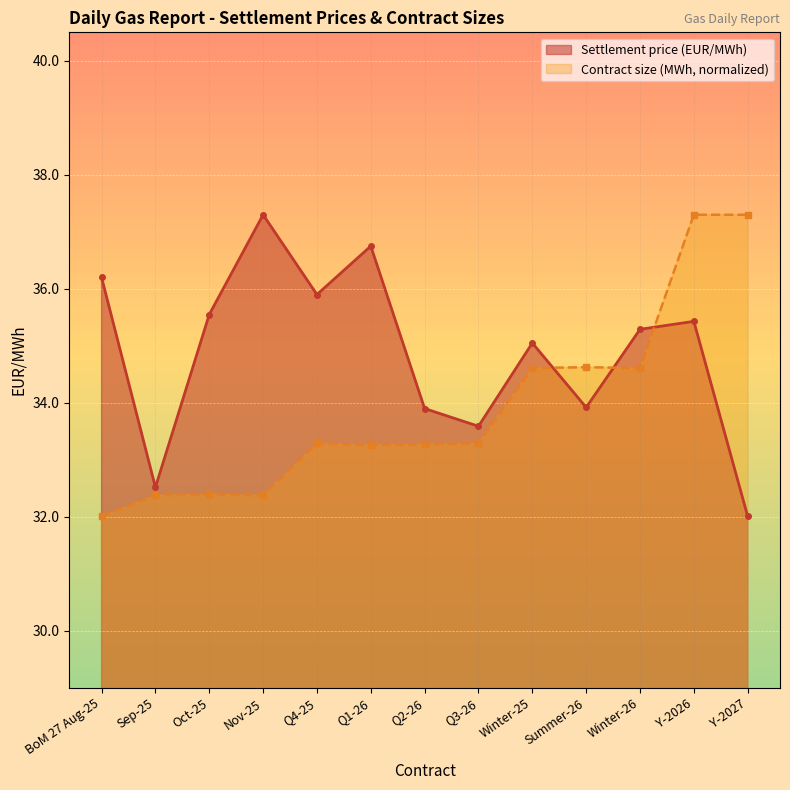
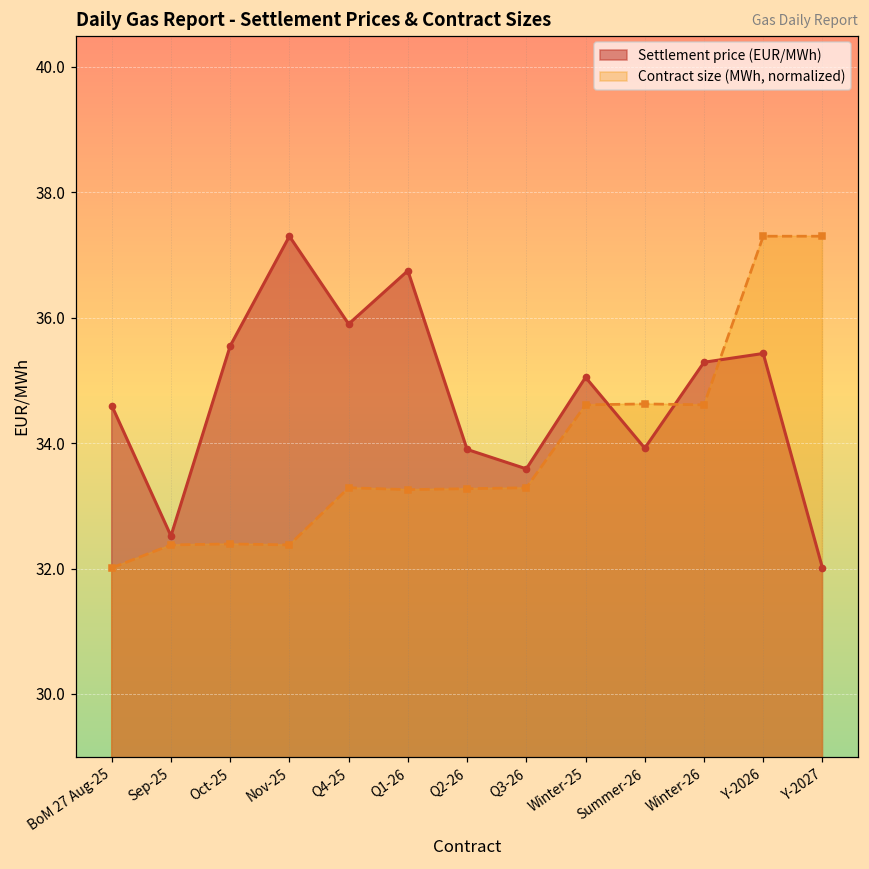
Settlement price (EUR/MWh), BoM 27 Aug-25: 36.2 -> 34.6
